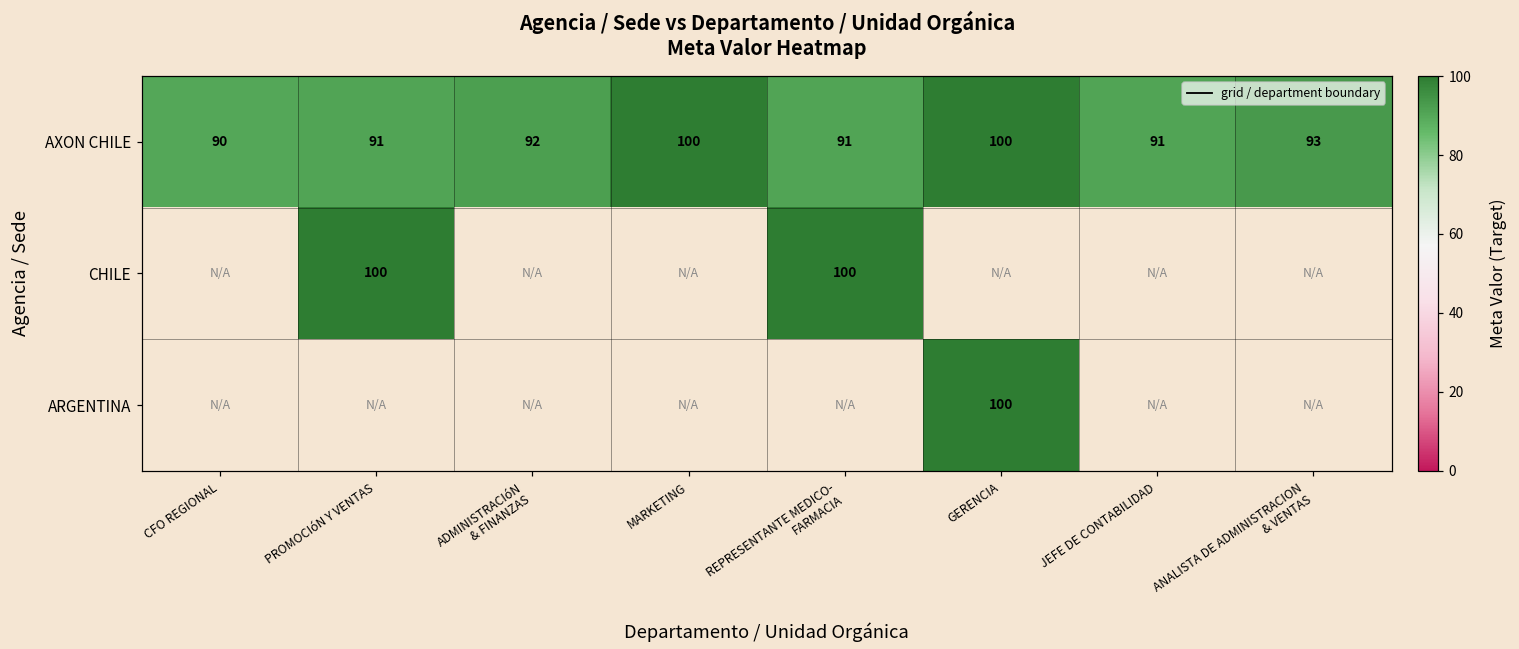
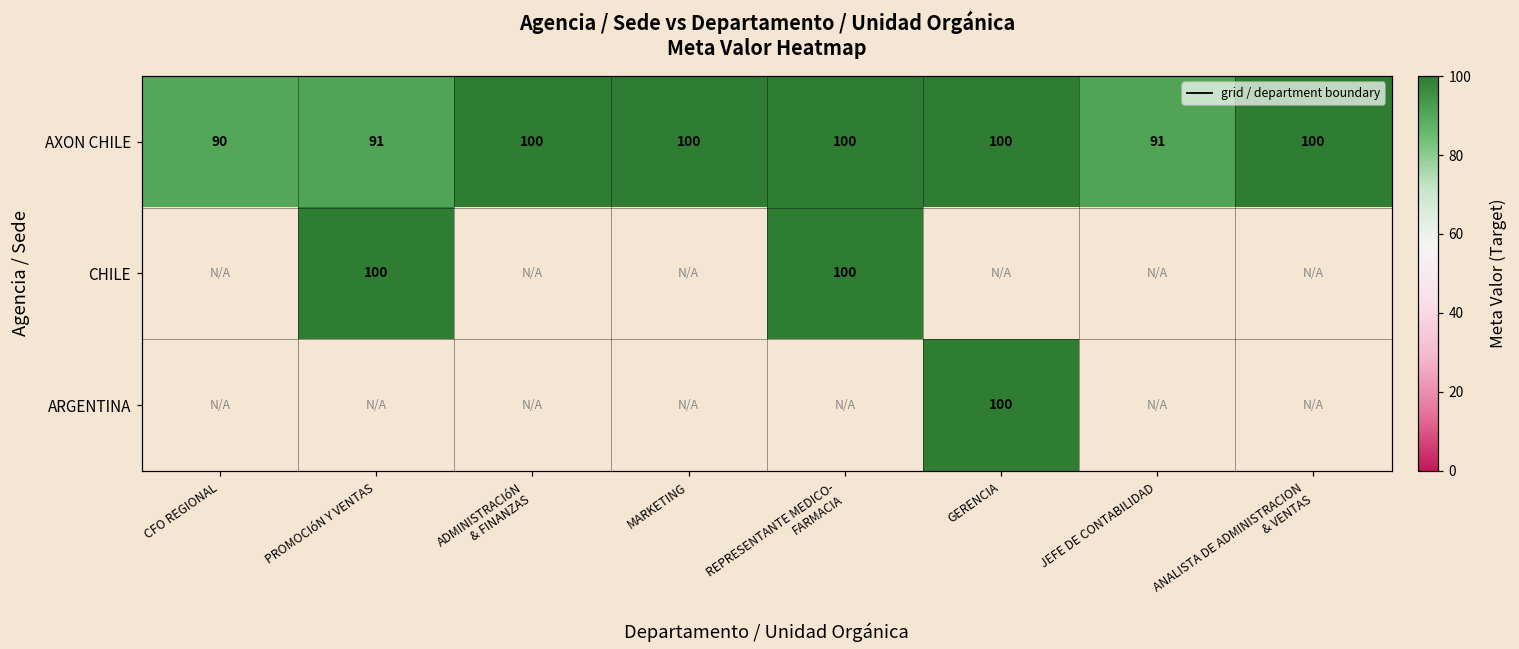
AXON CHILE, ADMINISTRACIóN & FINANZAS: 92 -> 100
AXON CHILE, REPRESENTANTE MEDICO- FARMACIA: 91 -> 100
AXON CHILE, ANALISTA DE ADMINISTRACION & VENTAS: 93 -> 100
